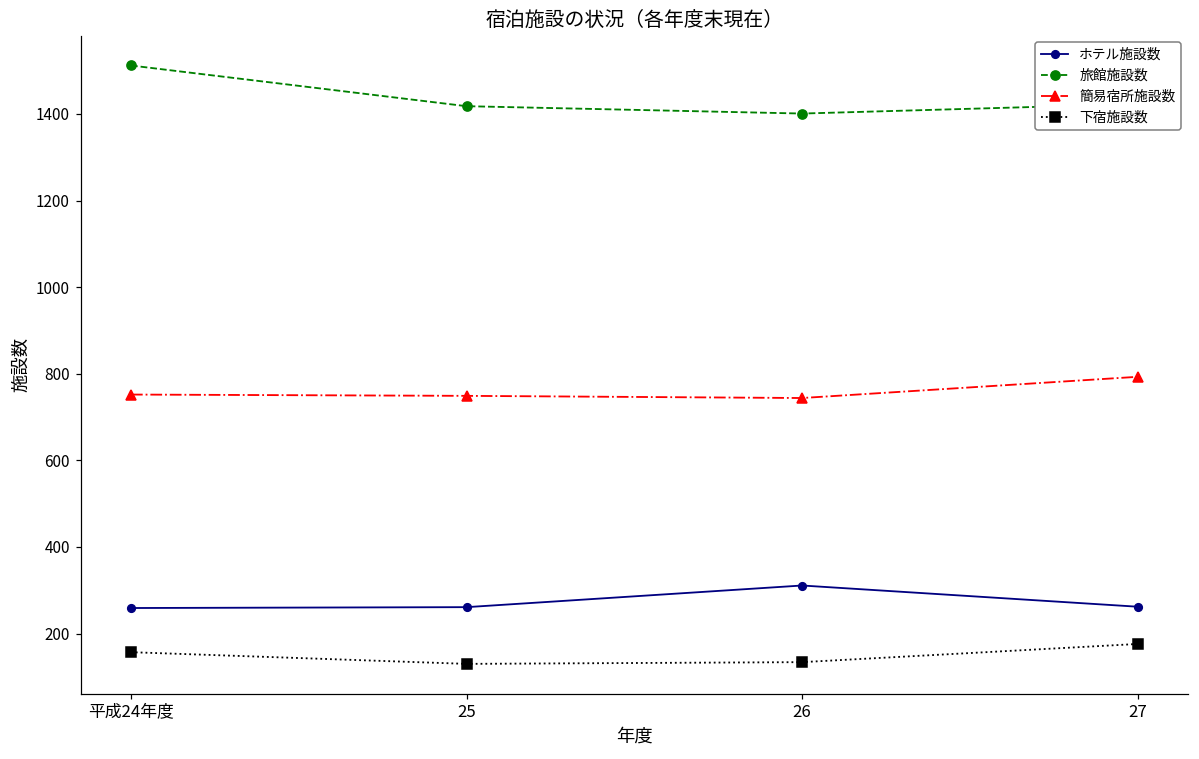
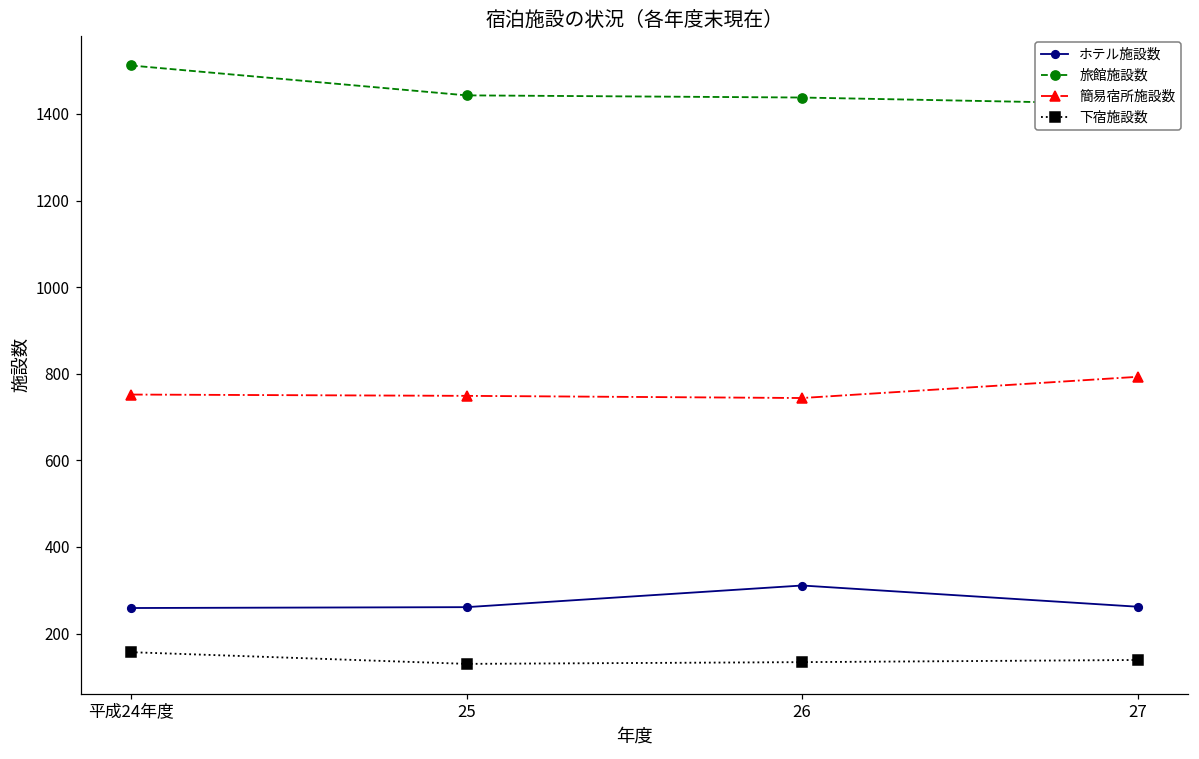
旅館施設数, 25: 1420 -> 1440
旅館施設数, 26: 1400 -> 1440
下宿施設数, 27: 180 -> 140
